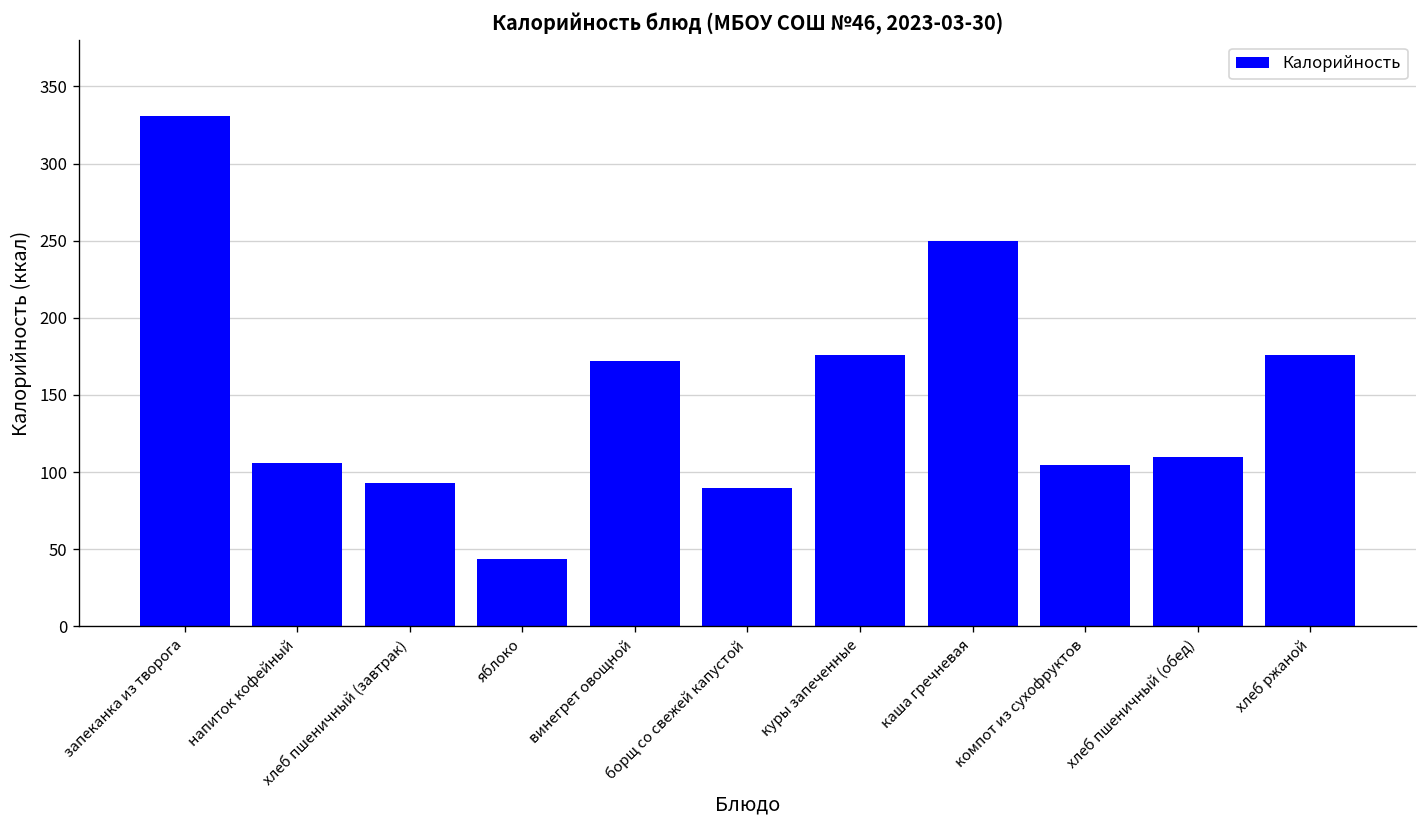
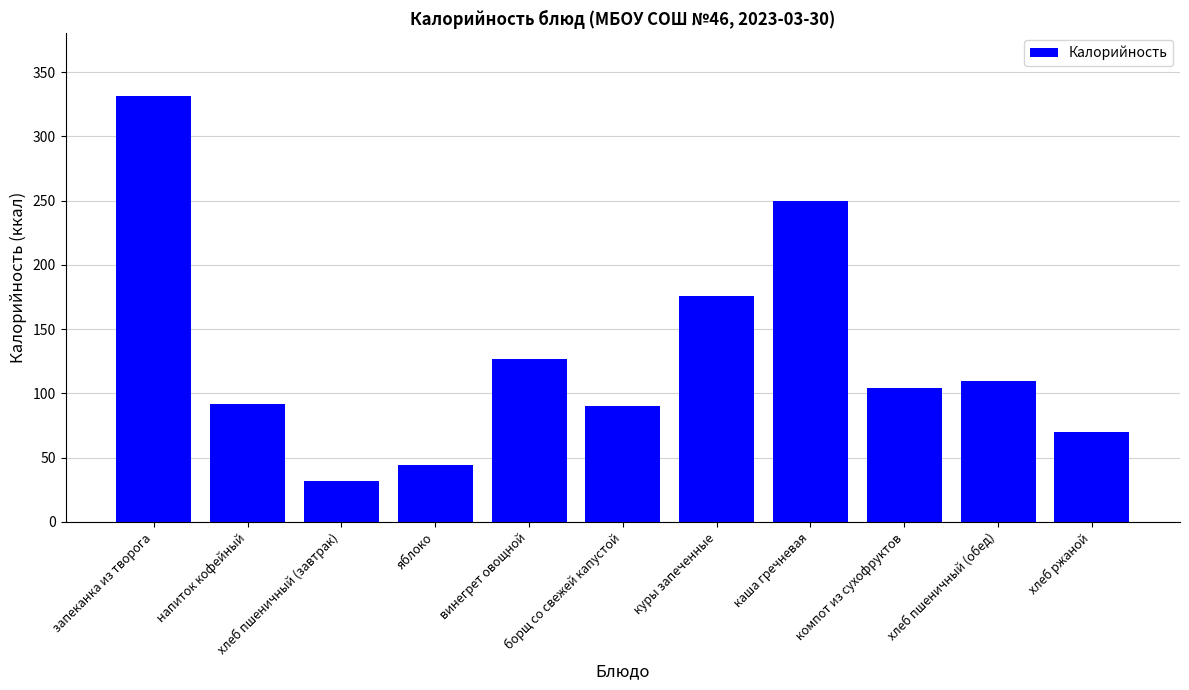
напиток кофейный: 106 -> 92
хлеб пшеничный (завтрак): 93 -> 32
винегрет овощной: 172 -> 127
хлеб ржаной: 176 -> 70
